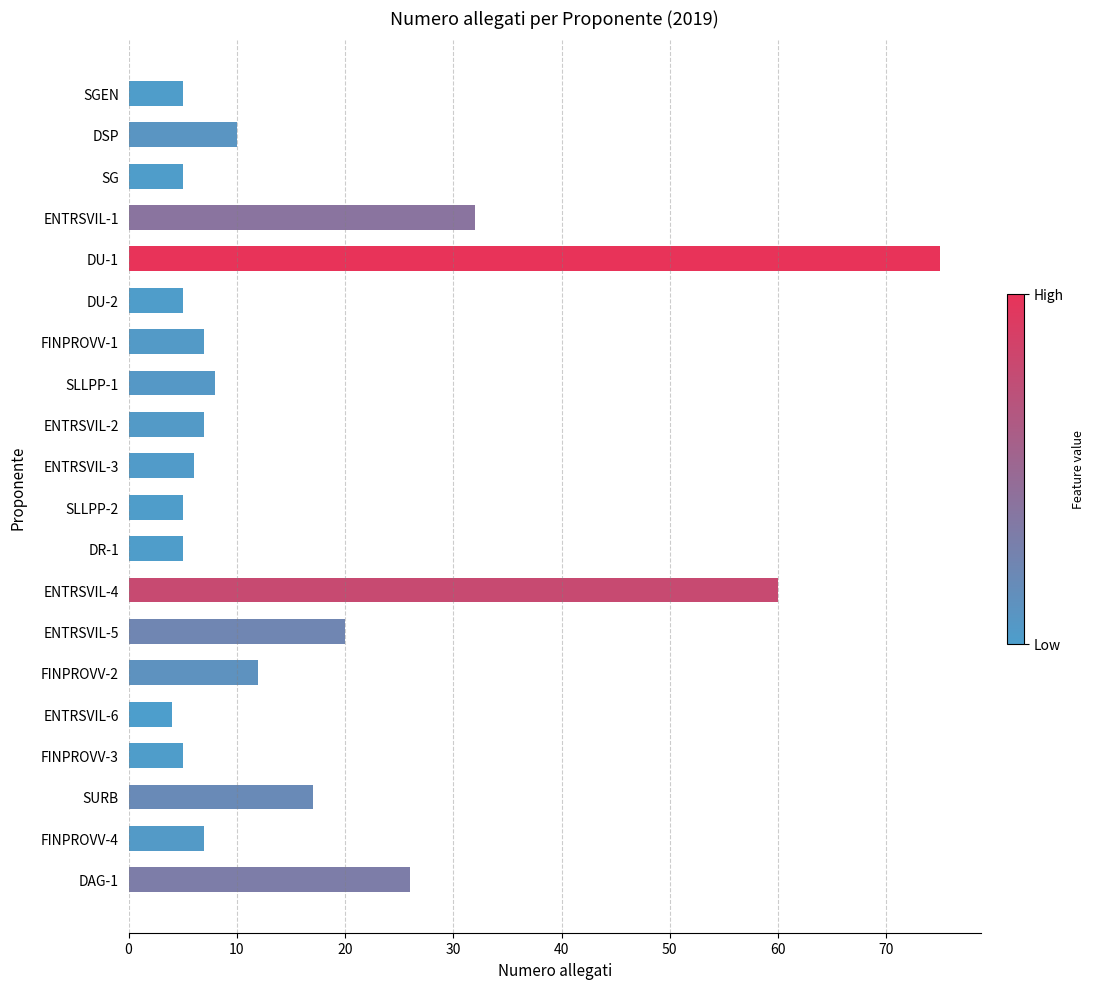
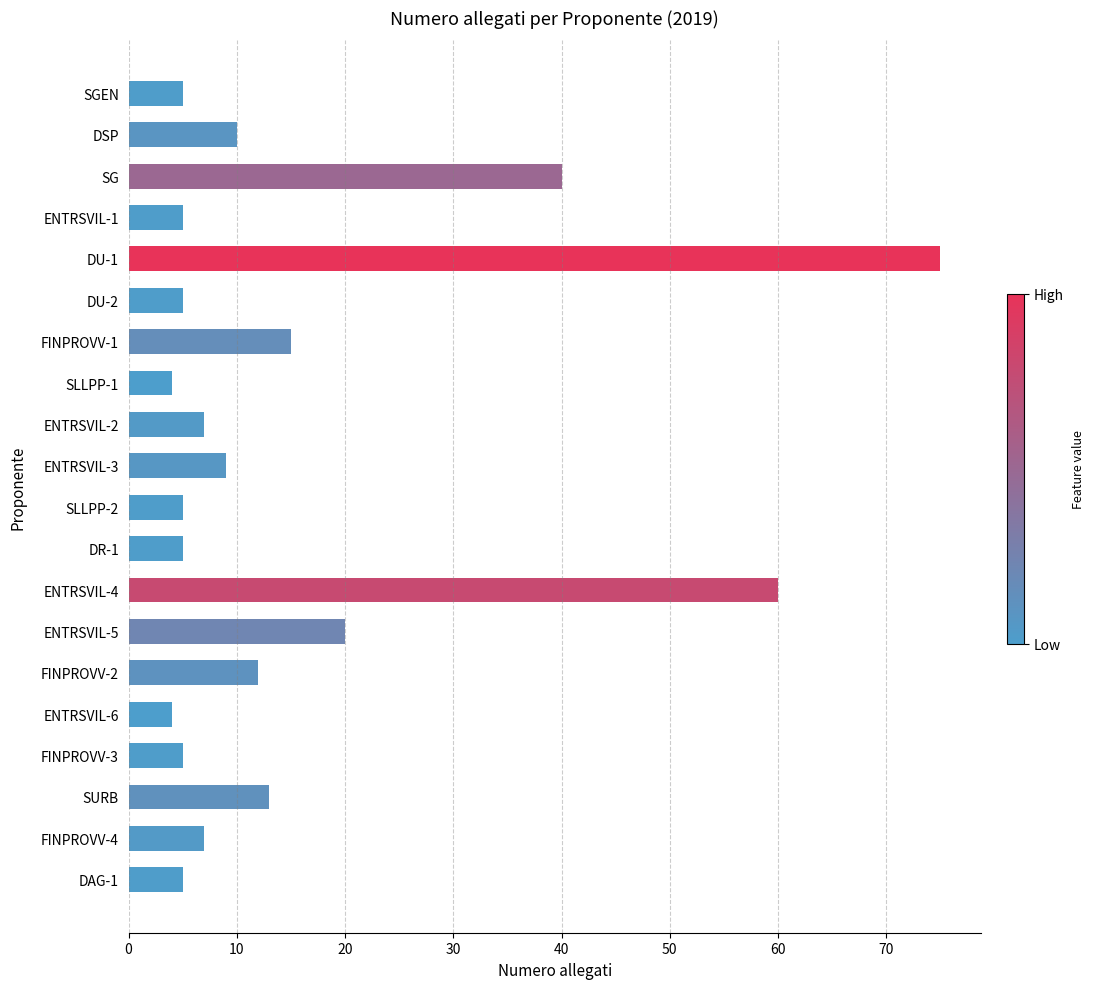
SG: 5 -> 40
ENTRSVIL-1: 32 -> 5
FINPROVV-1: 7 -> 15
SLLPP-1: 8 -> 4
ENTRSVIL-3: 6 -> 9
SURB: 17 -> 13
DAG-1: 26 -> 5
